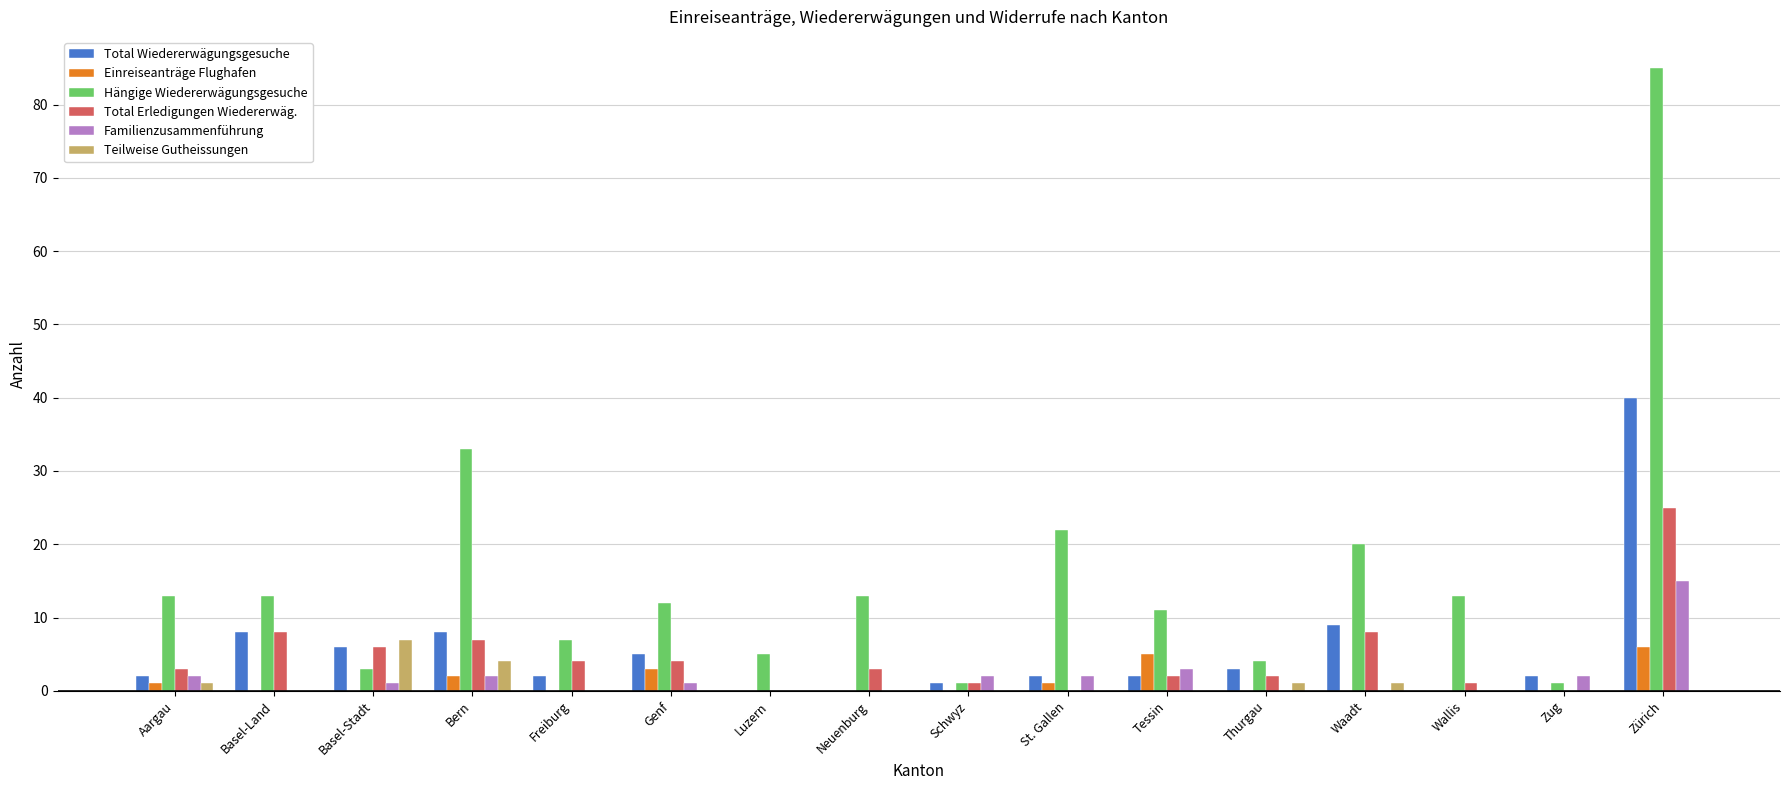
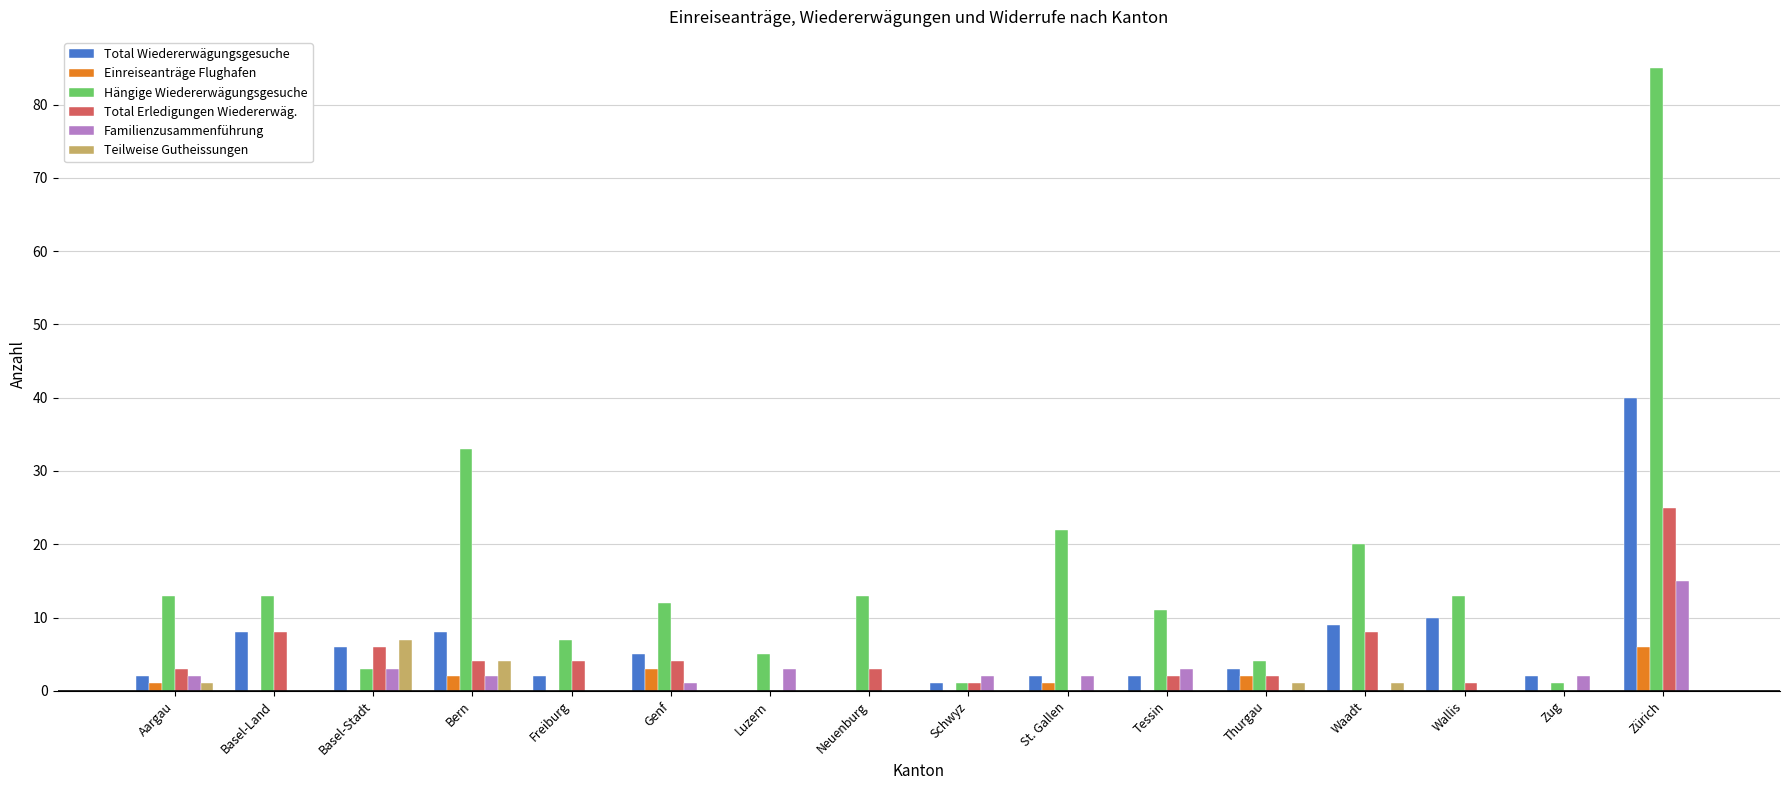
Familienzusammenführung, Basel-Stadt: 1 -> 3
Total Erledigungen Wiedererwäg., Bern: 7 -> 4
Familienzusammenführung, Luzern: 0 -> 3
Einreiseanträge Flughafen, Tessin: 5 -> 0
Einreiseanträge Flughafen, Thurgau: 0 -> 2
Total Wiedererwägungsgesuche, Wallis: 0 -> 10
